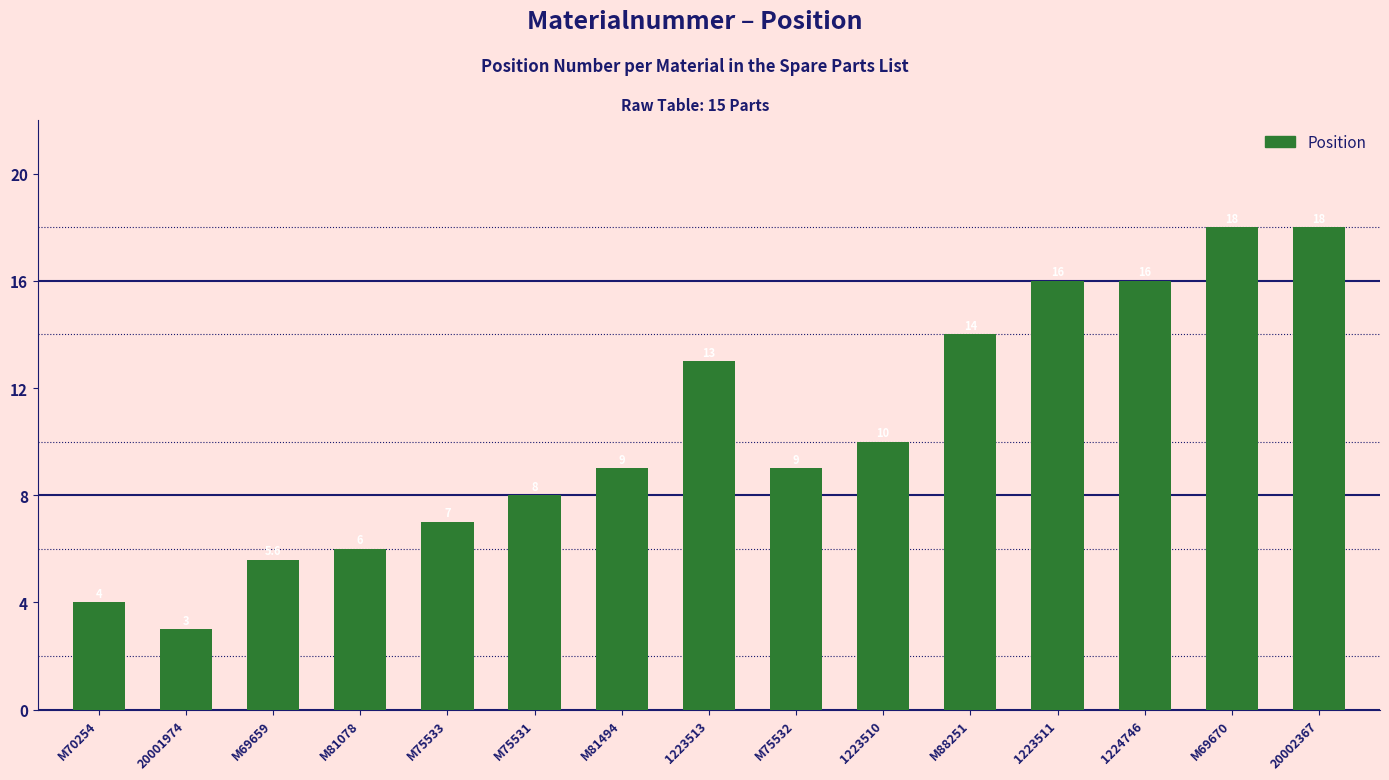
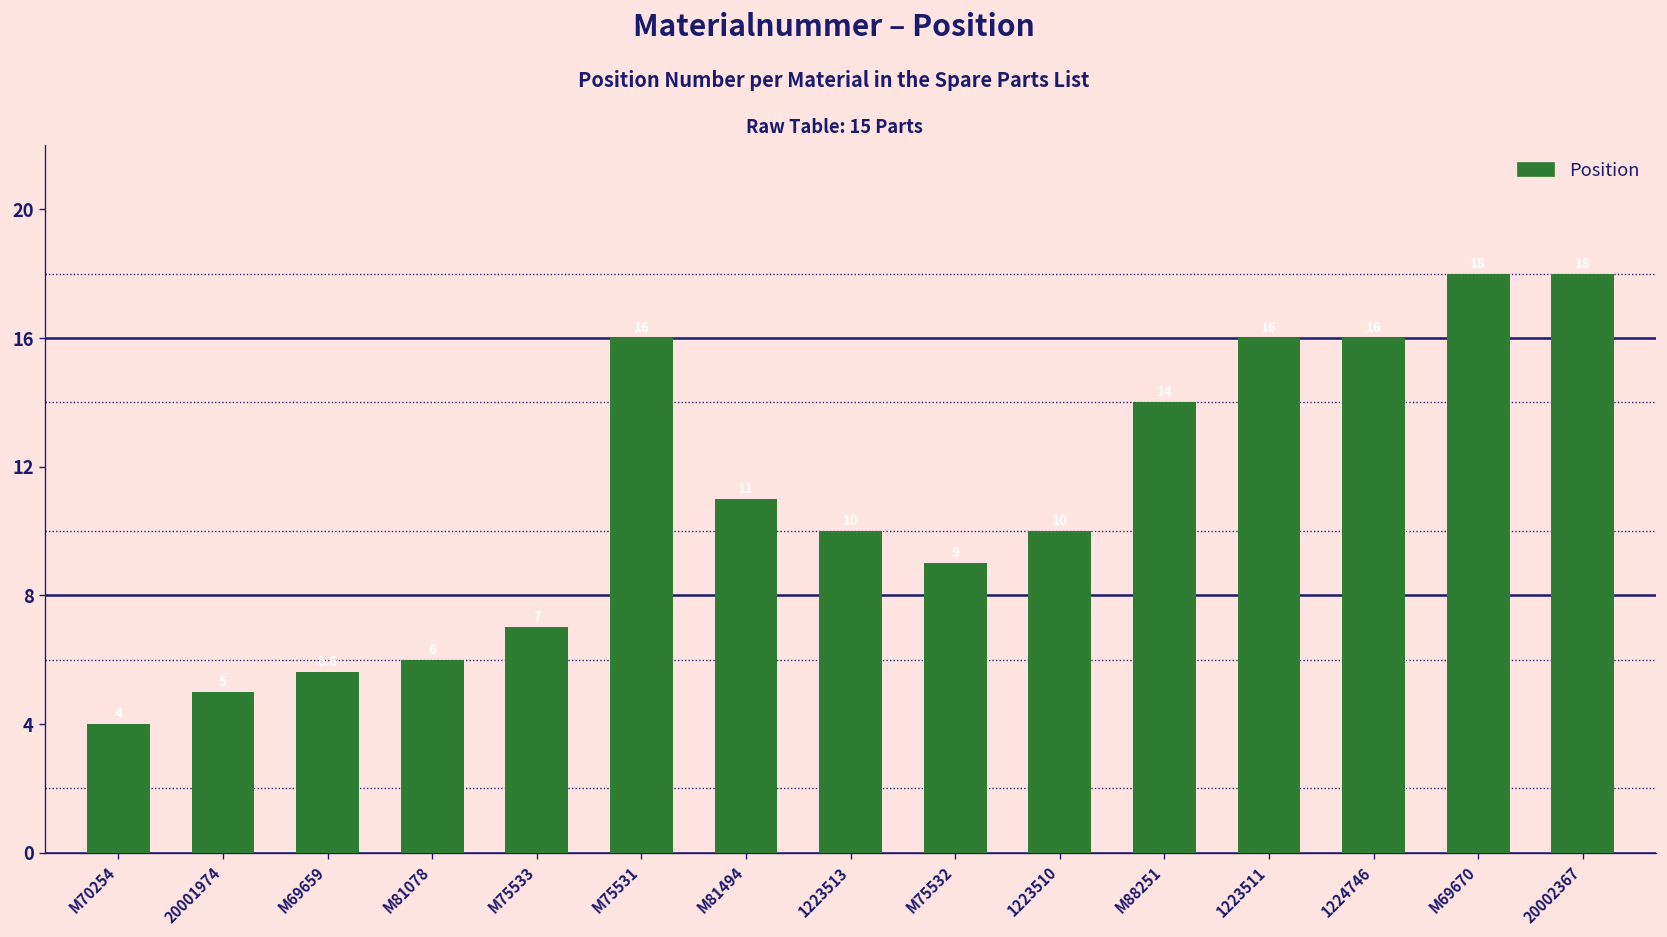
20001974: 3 -> 5
M75531: 8 -> 16
M81494: 9 -> 11
1223513: 13 -> 10
